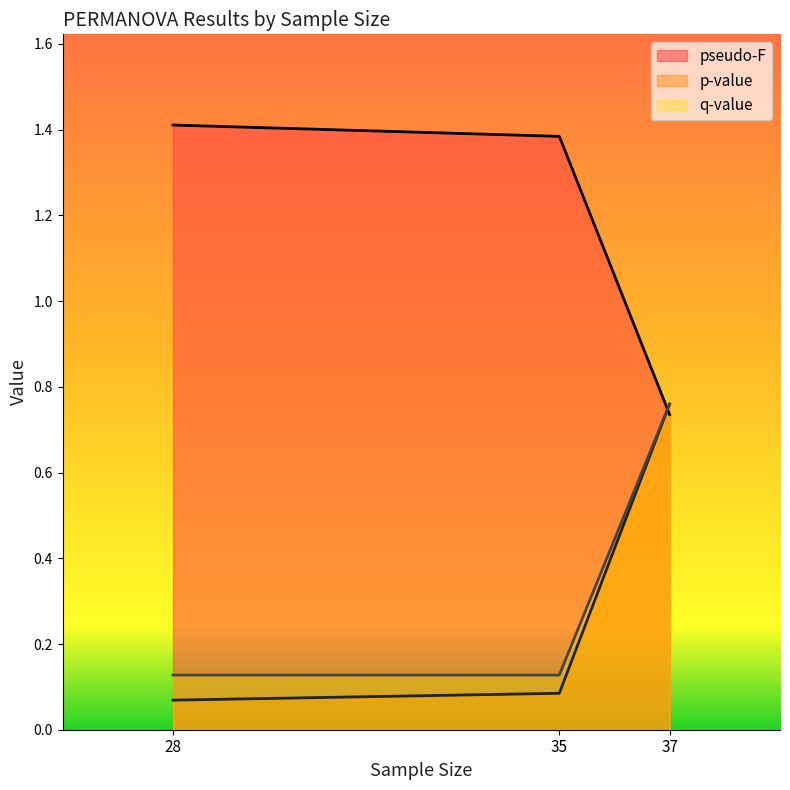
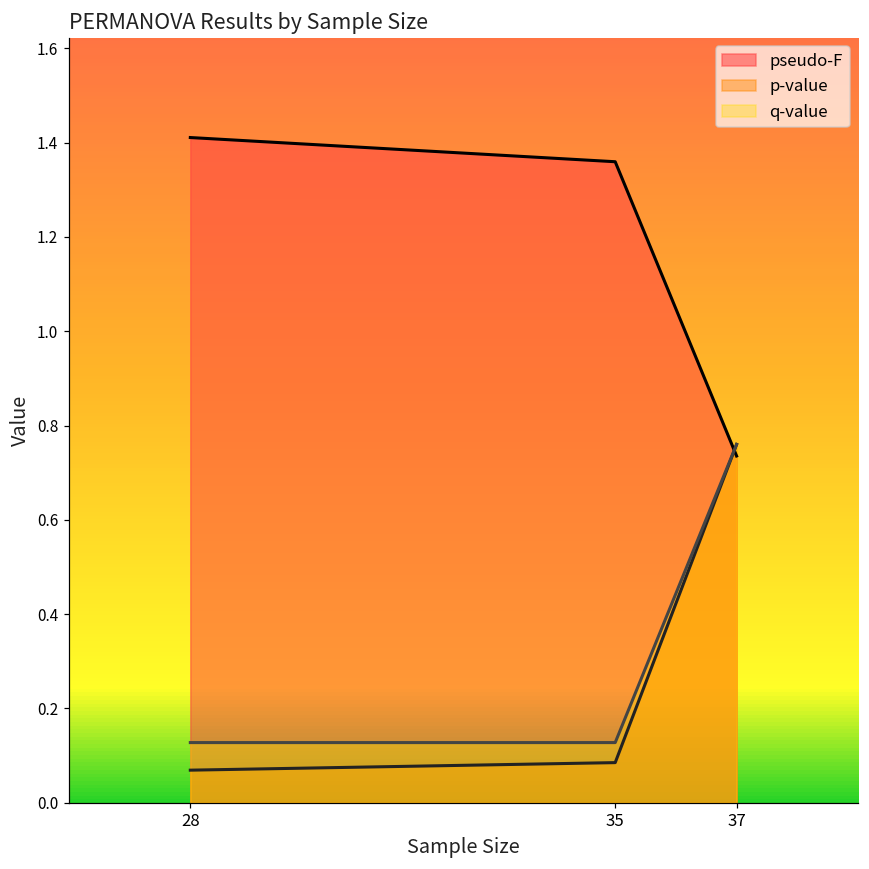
pseudo-F, 35: 1.38 -> 1.36
